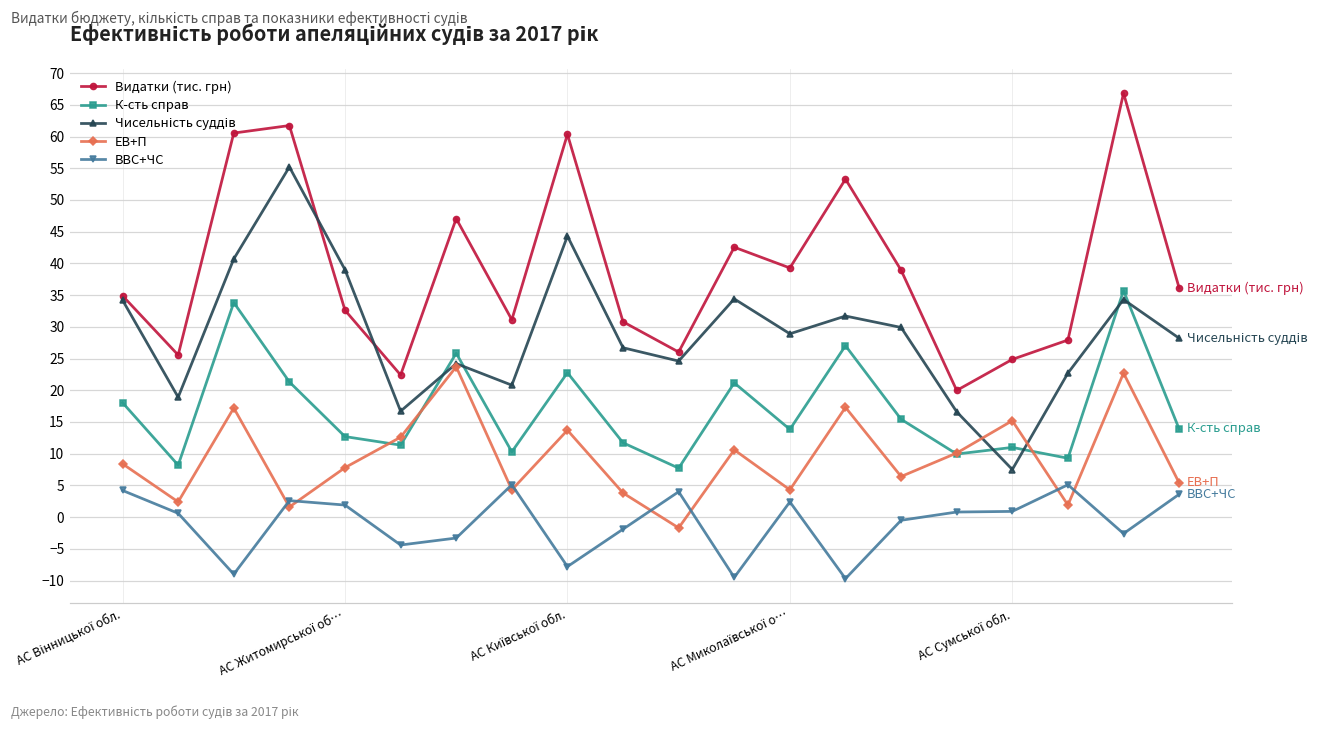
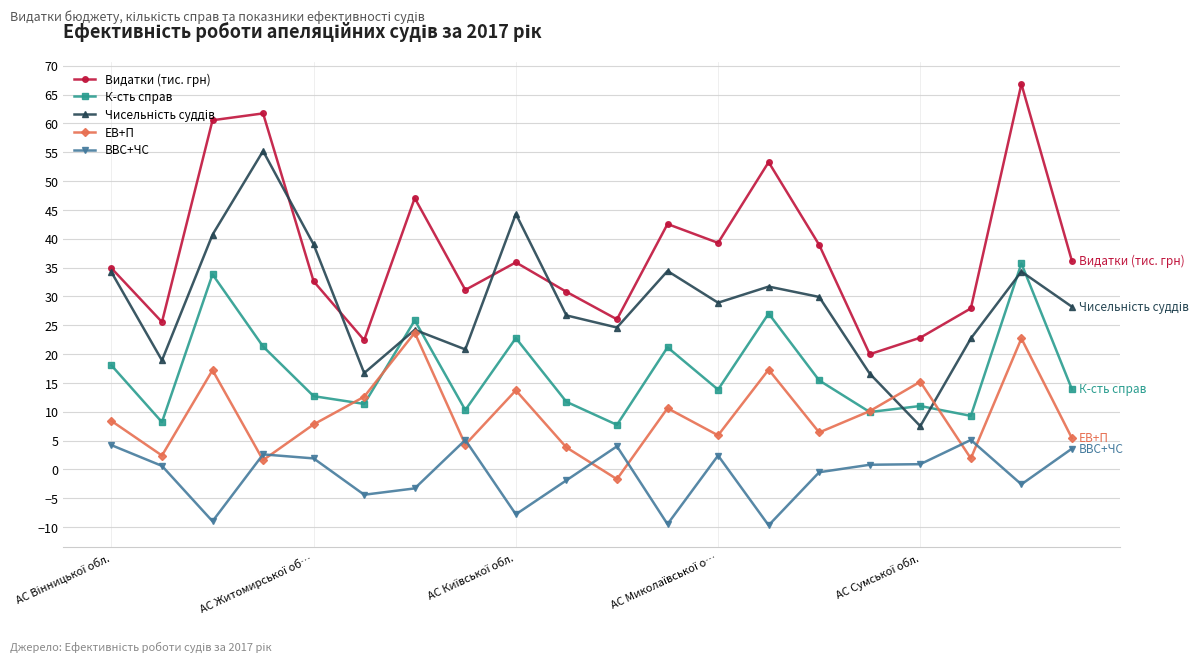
Видатки (тис. грн), АС Київської обл.: 60 -> 36
ЕВ+П, АС Миколаївської о…: 4 -> 6
Видатки (тис. грн), АС Сумської обл.: 25 -> 23
